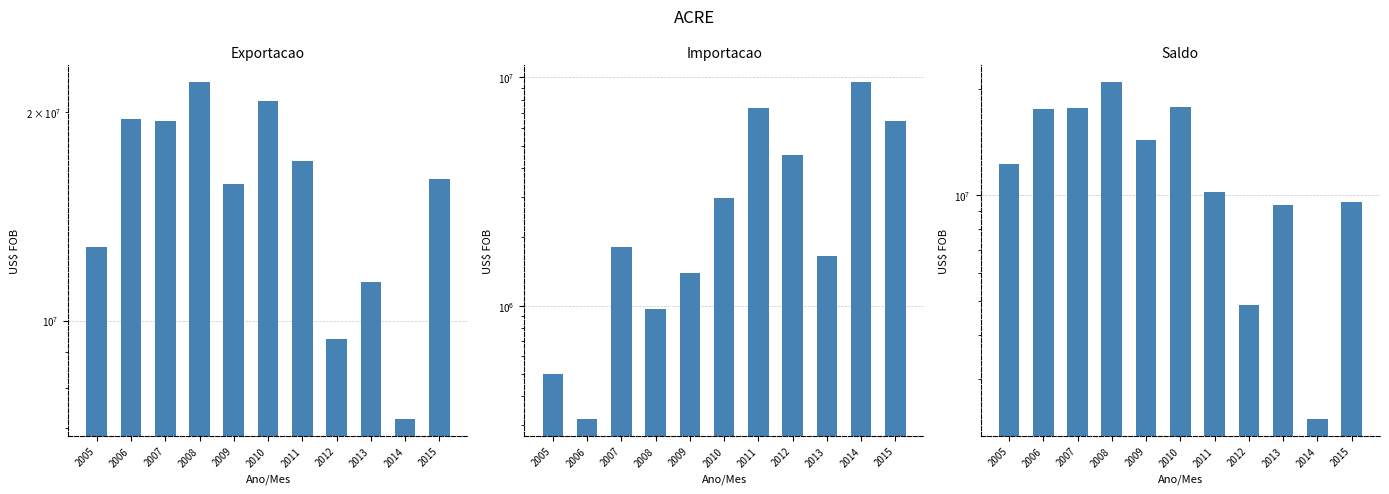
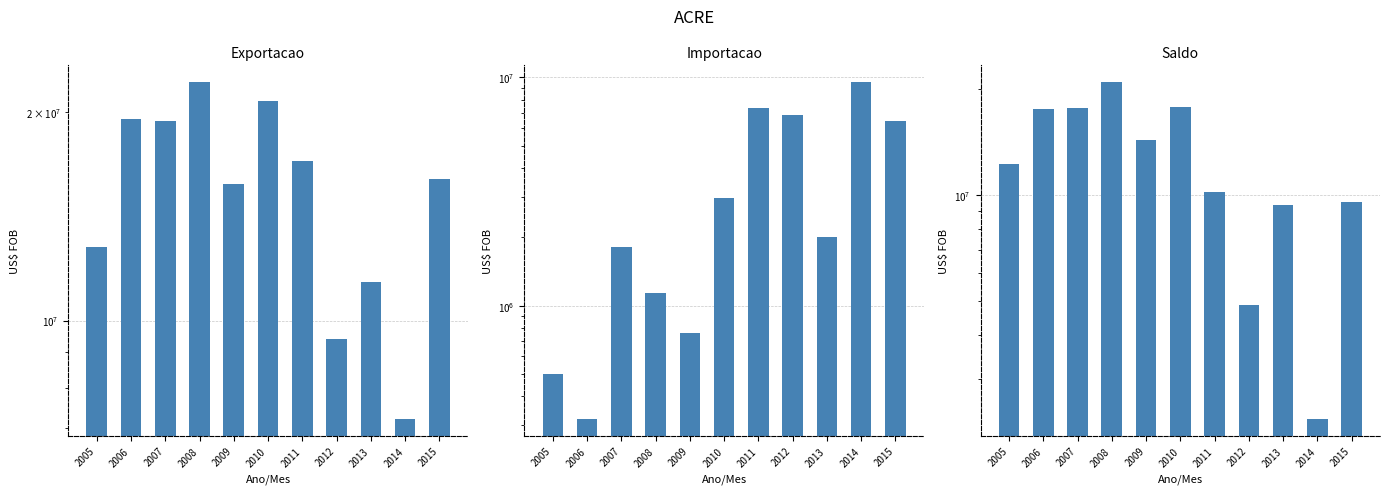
Importacao, 2008: 960000 -> 1100000
Importacao, 2009: 1400000 -> 760000
Importacao, 2012: 4600000 -> 6800000
Importacao, 2013: 1700000 -> 2000000
